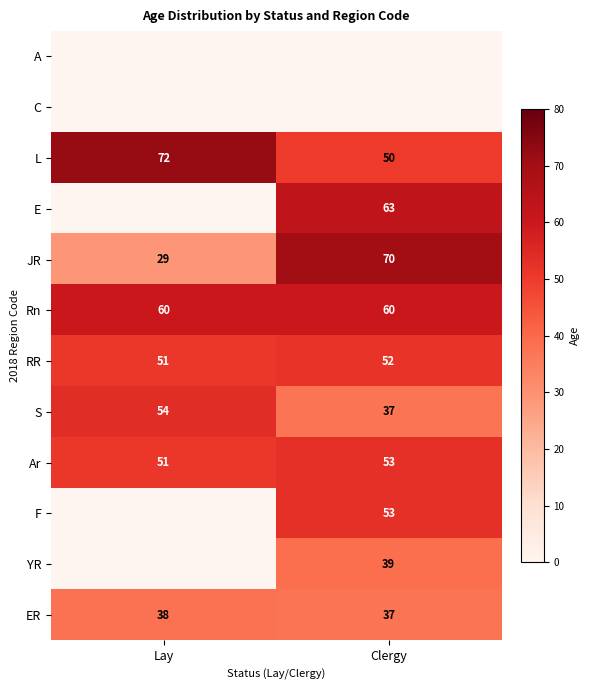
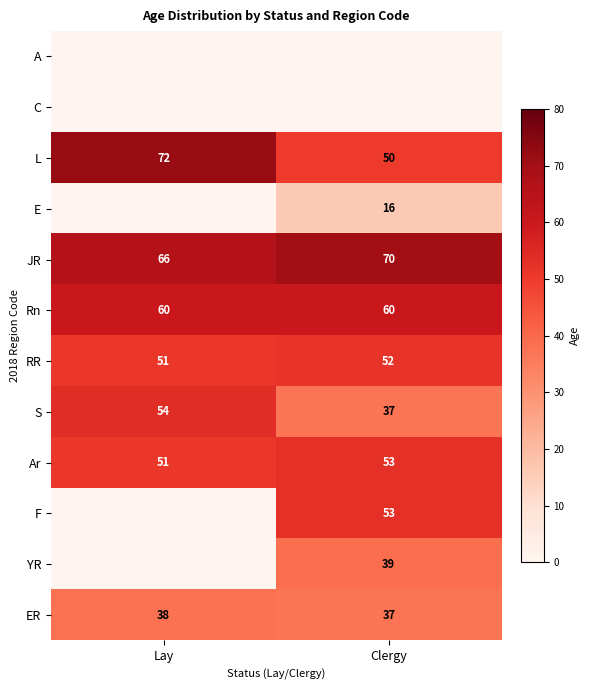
E, Clergy: 63 -> 16
JR, Lay: 29 -> 66
